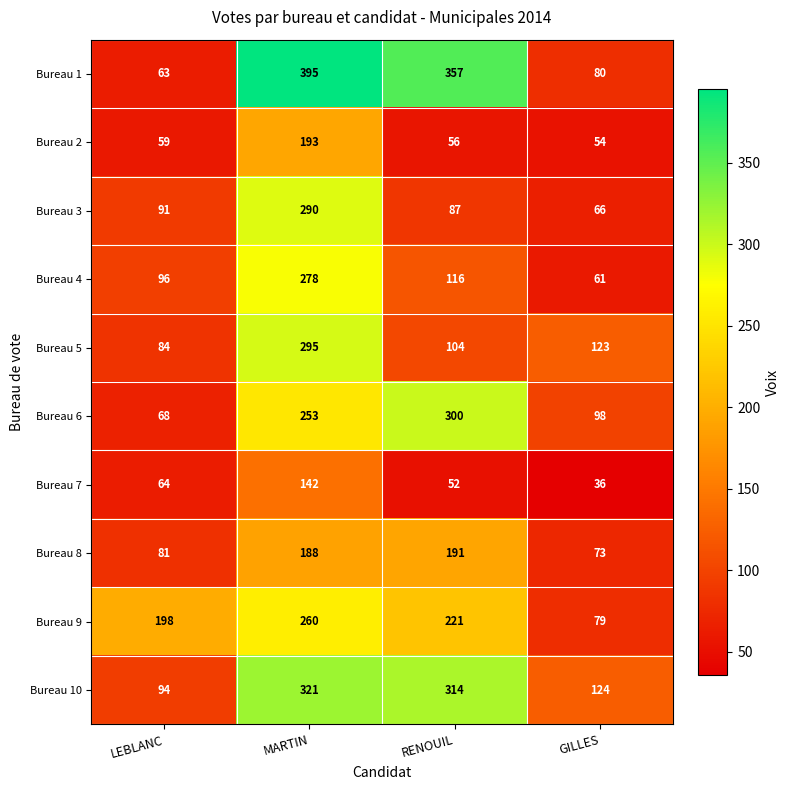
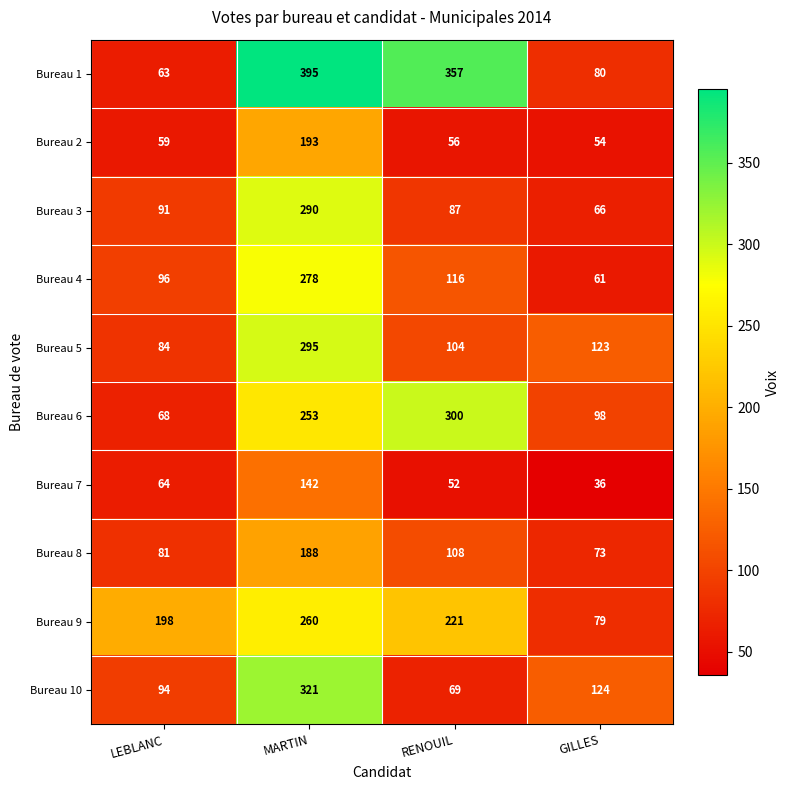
Bureau 8, RENOUIL: 191 -> 108
Bureau 10, RENOUIL: 314 -> 69
